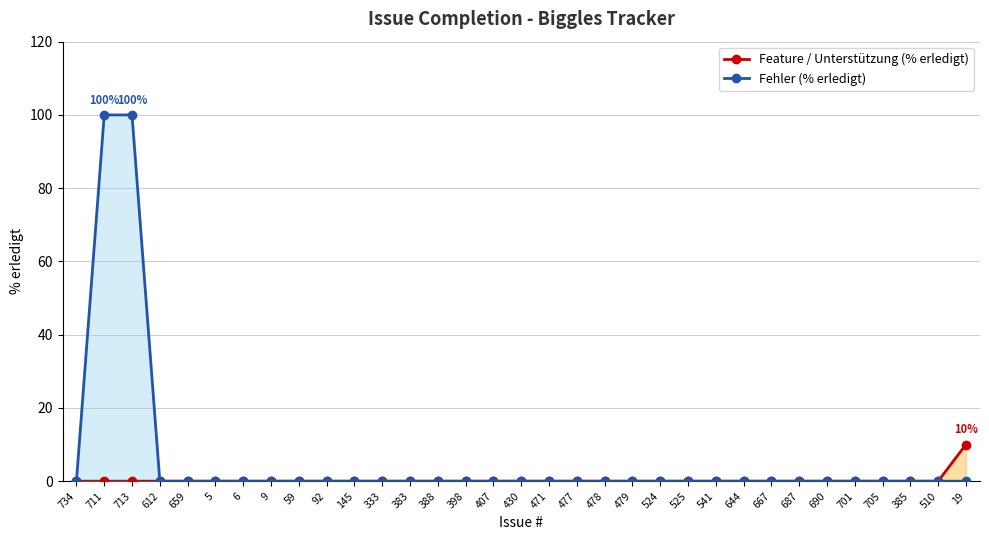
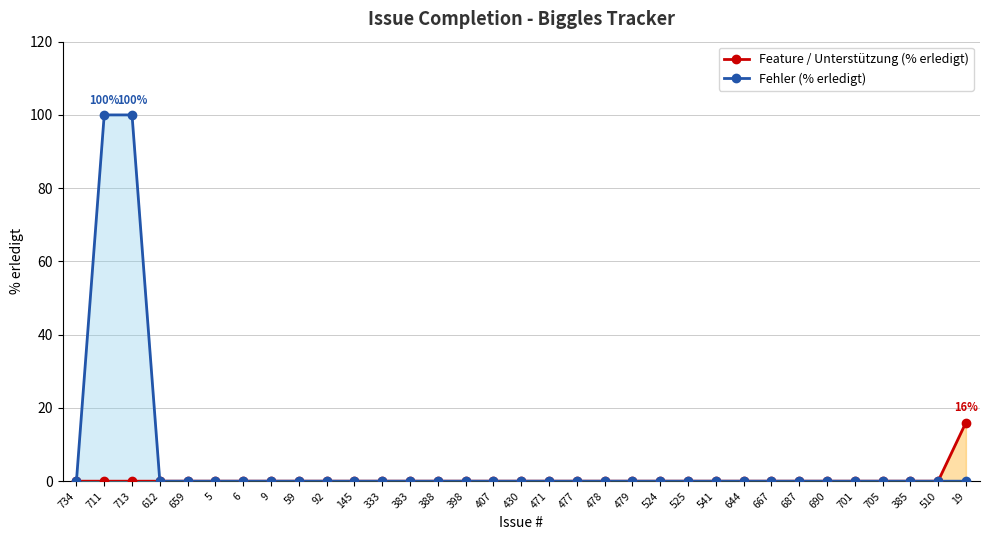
Feature / Unterstützung (% erledigt), 19: 10% -> 16%
